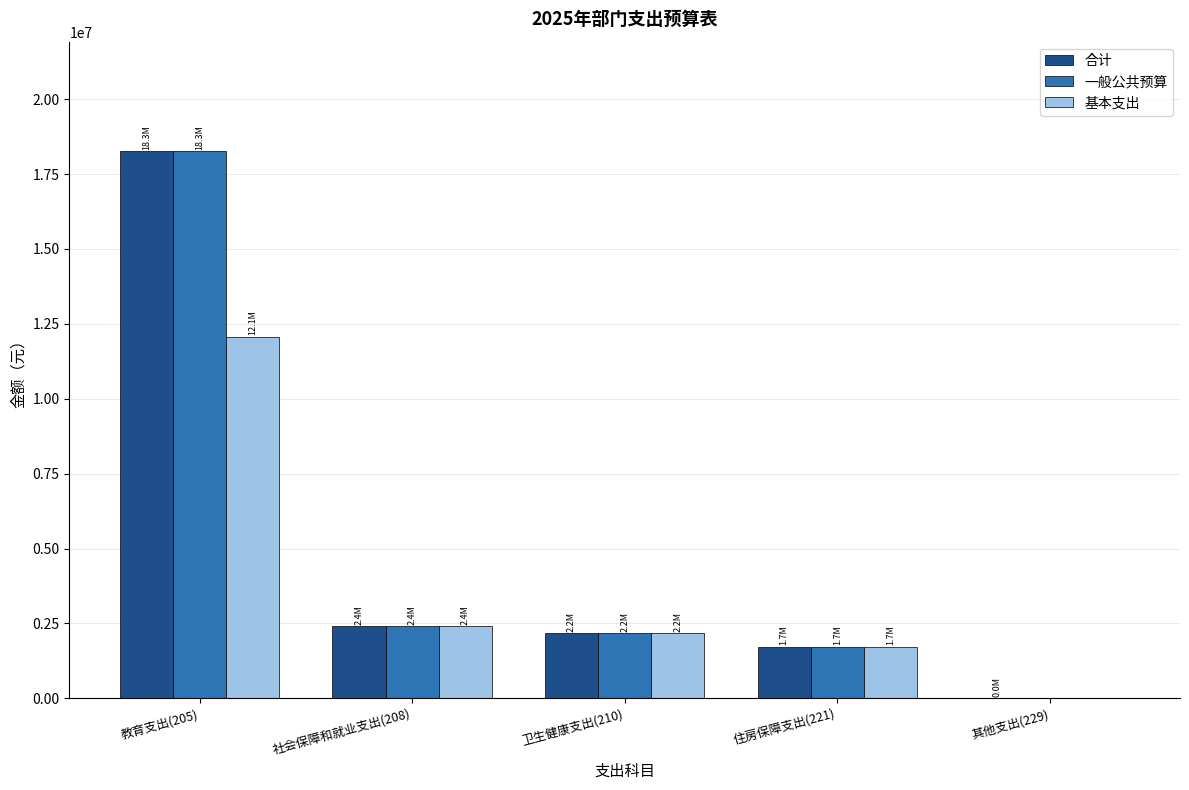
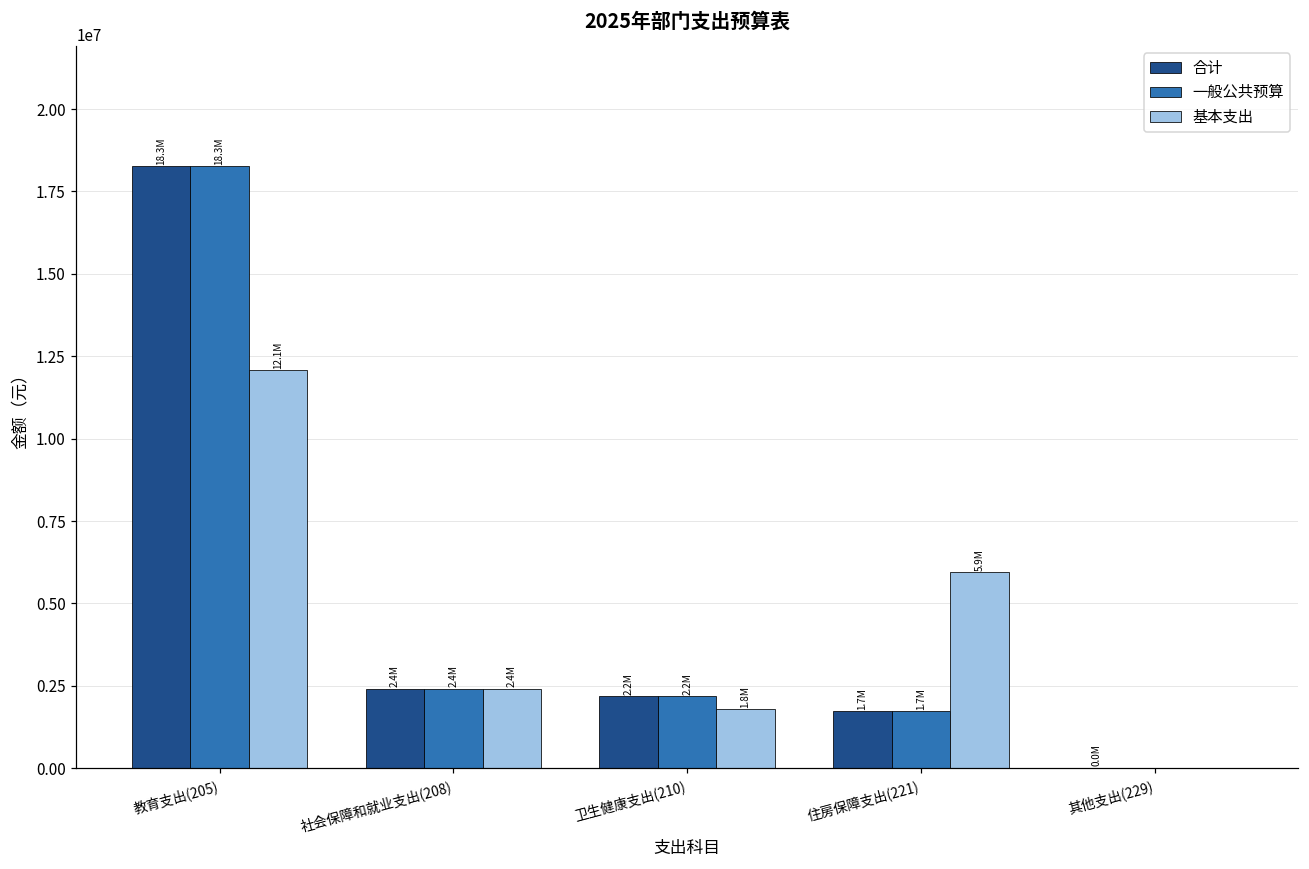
基本支出, 卫生健康支出(210): 2.2M -> 1.8M
基本支出, 住房保障支出(221): 1.7M -> 5.9M
